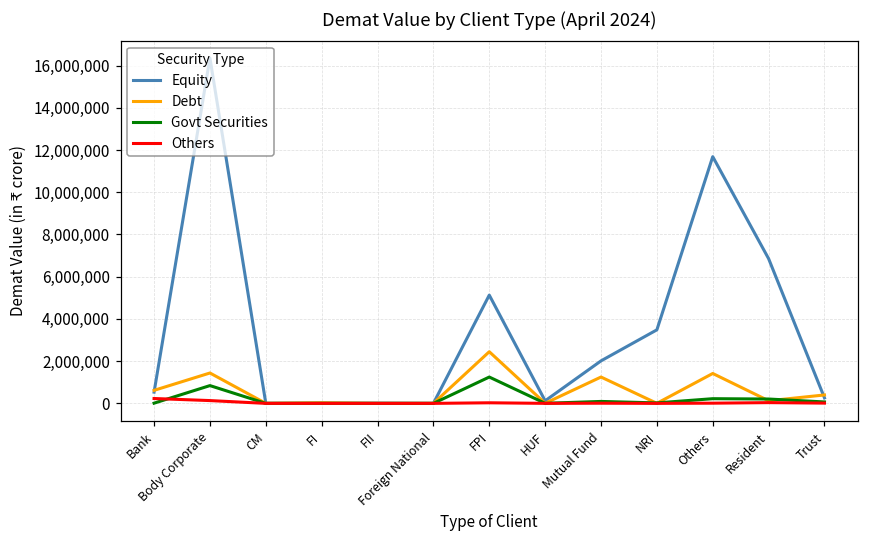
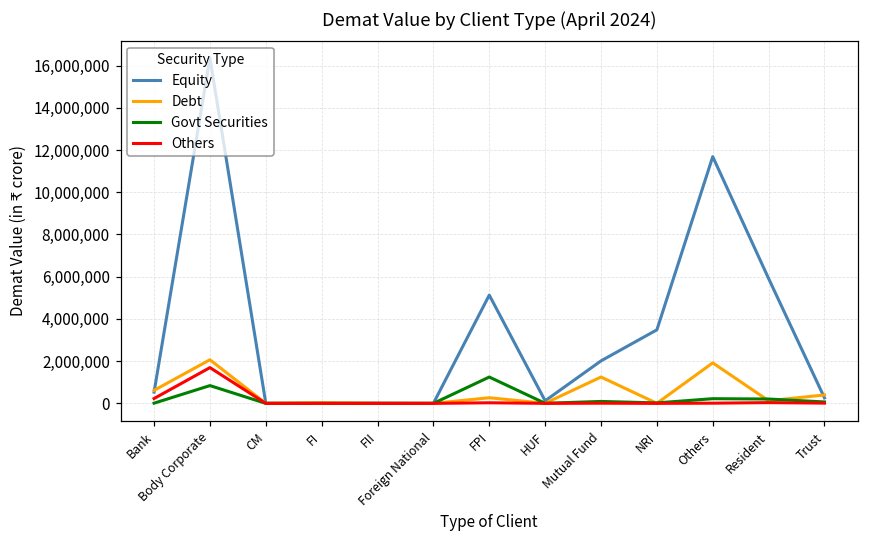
Debt, Body Corporate: 1,400,000 -> 2,100,000
Others, Body Corporate: 100,000 -> 1,700,000
Debt, FPI: 2,400,000 -> 300,000
Debt, Others: 1,400,000 -> 1,900,000
Equity, Resident: 6,900,000 -> 5,900,000
